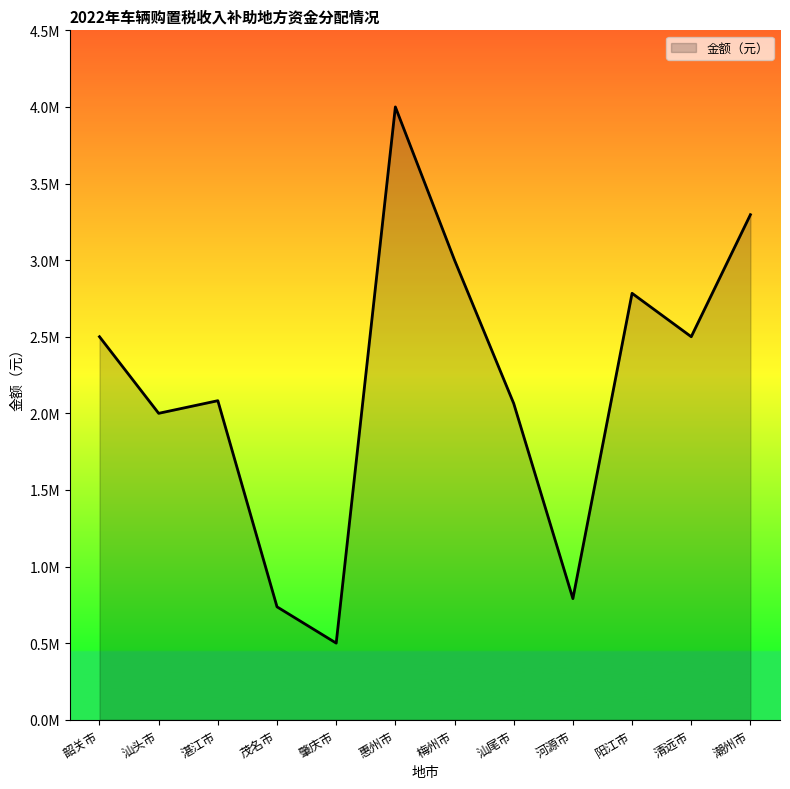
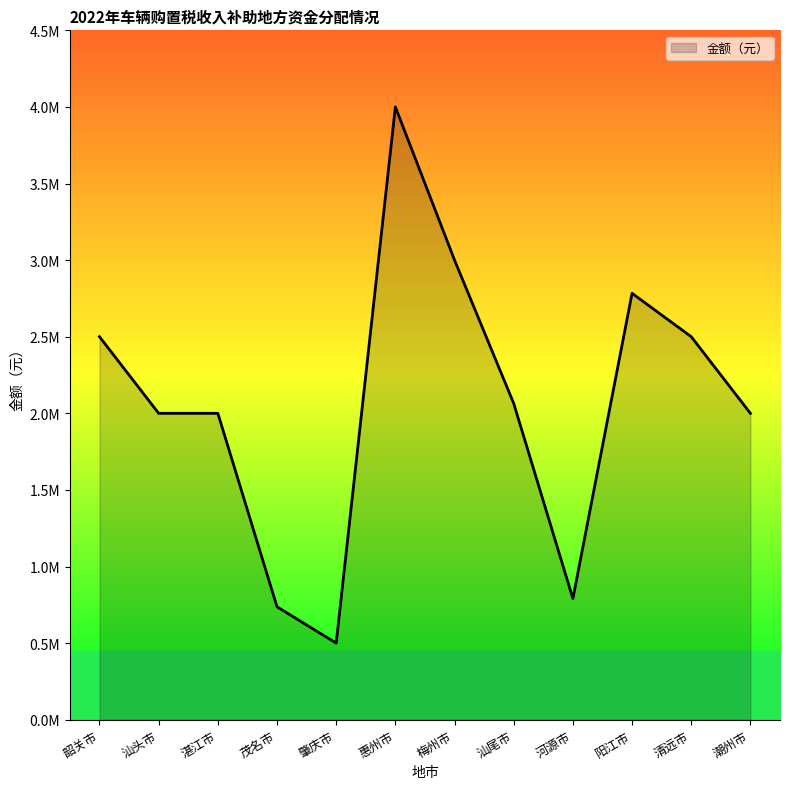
湛江市: 2080000 -> 2000000
潮州市: 3300000 -> 2000000
